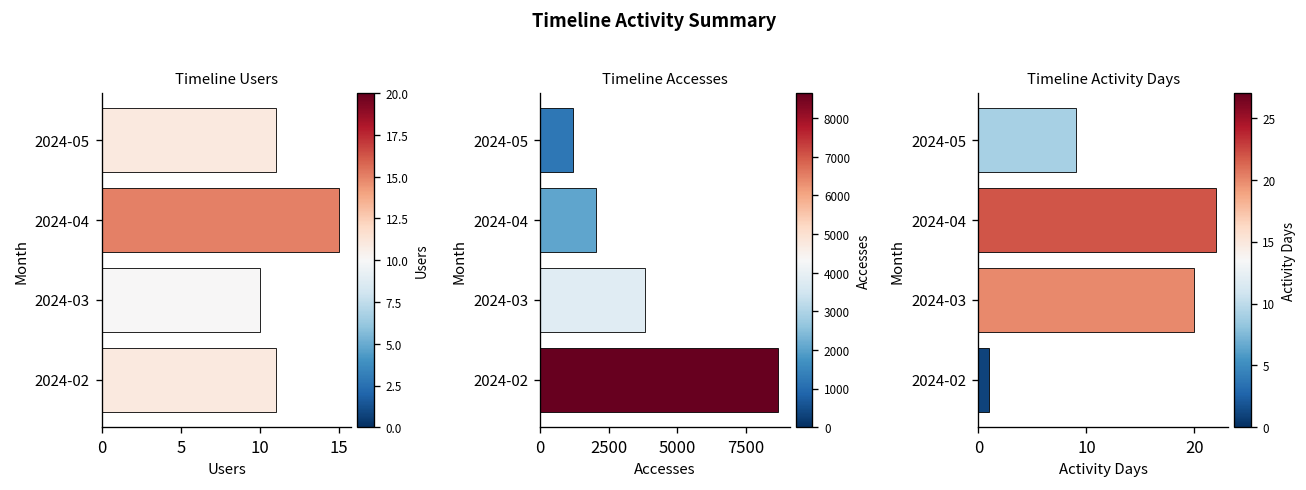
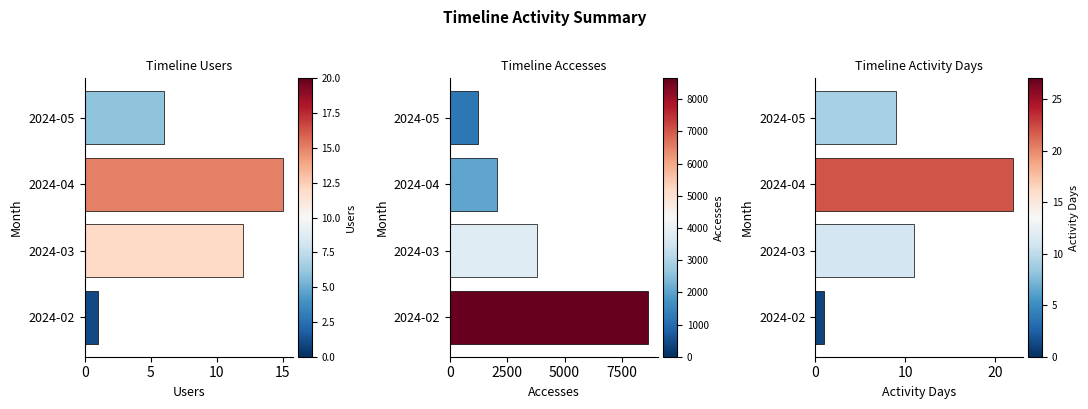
Timeline Users, 2024-05: 11 -> 6
Timeline Users, 2024-03: 10 -> 12
Timeline Users, 2024-02: 11 -> 1
Timeline Activity Days, 2024-03: 20 -> 11
